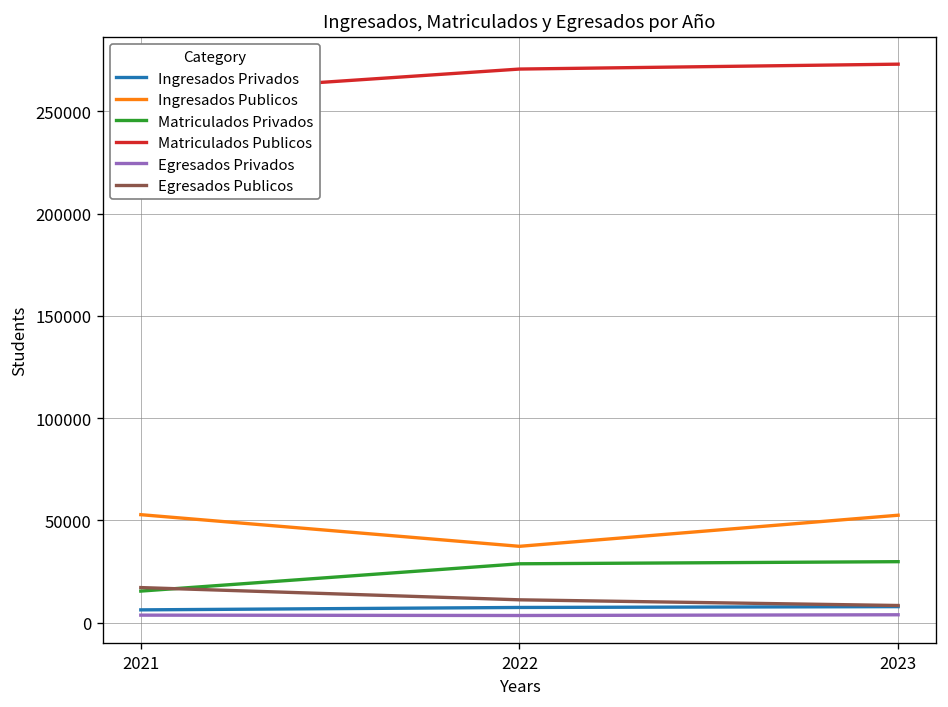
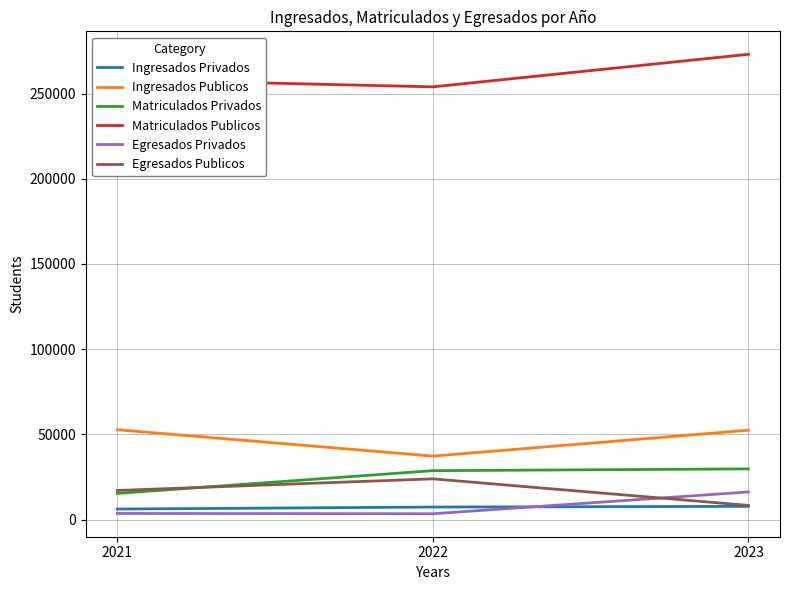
Matriculados Publicos, 2022: 271000 -> 254000
Egresados Publicos, 2022: 11000 -> 24000
Egresados Privados, 2023: 4000 -> 16000
